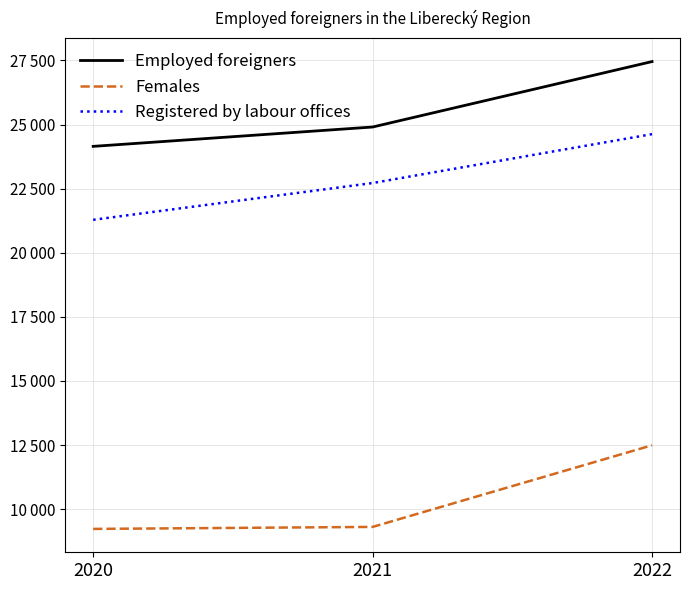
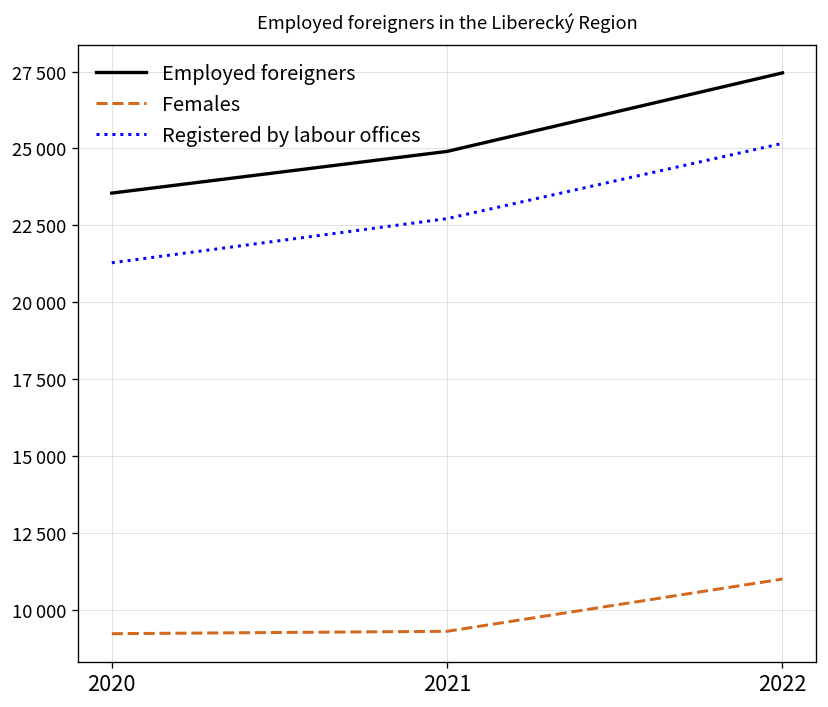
Employed foreigners, 2020: 24200 -> 23600
Females, 2022: 12500 -> 11000
Registered by labour offices, 2022: 24600 -> 25200
